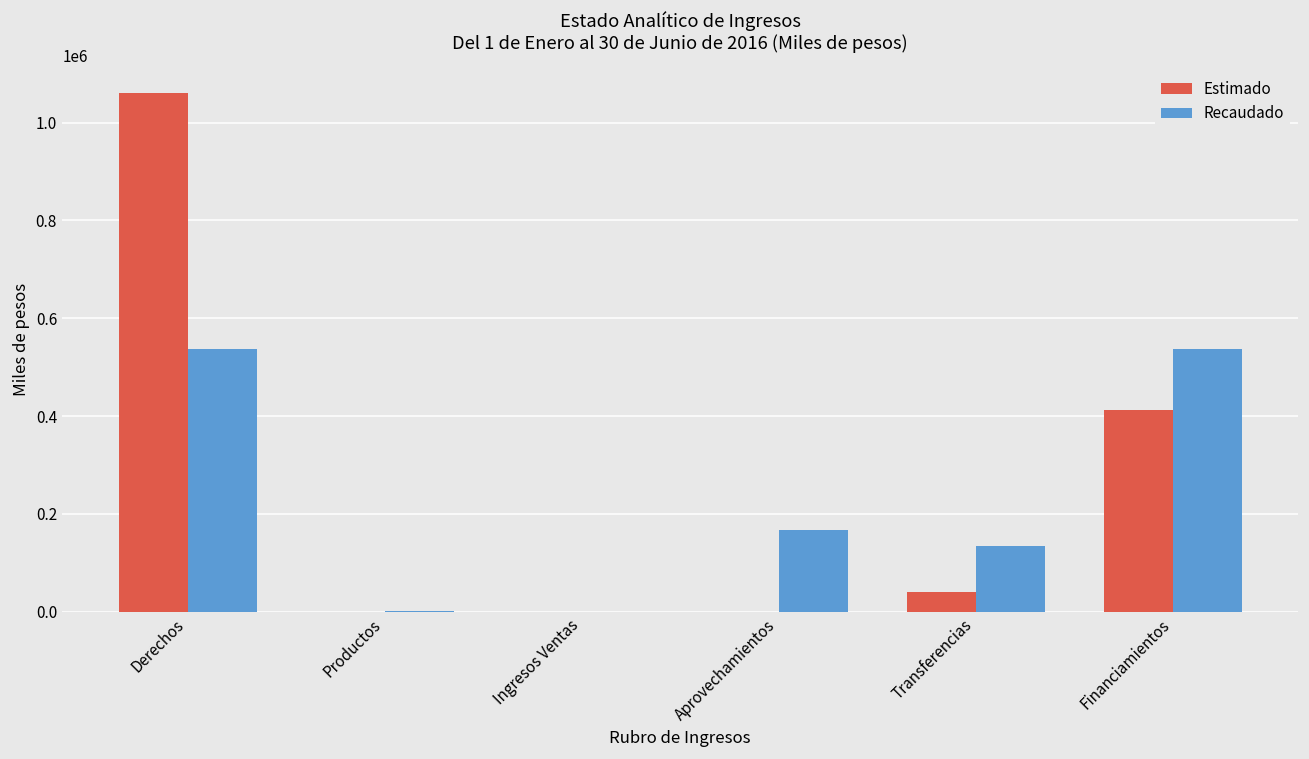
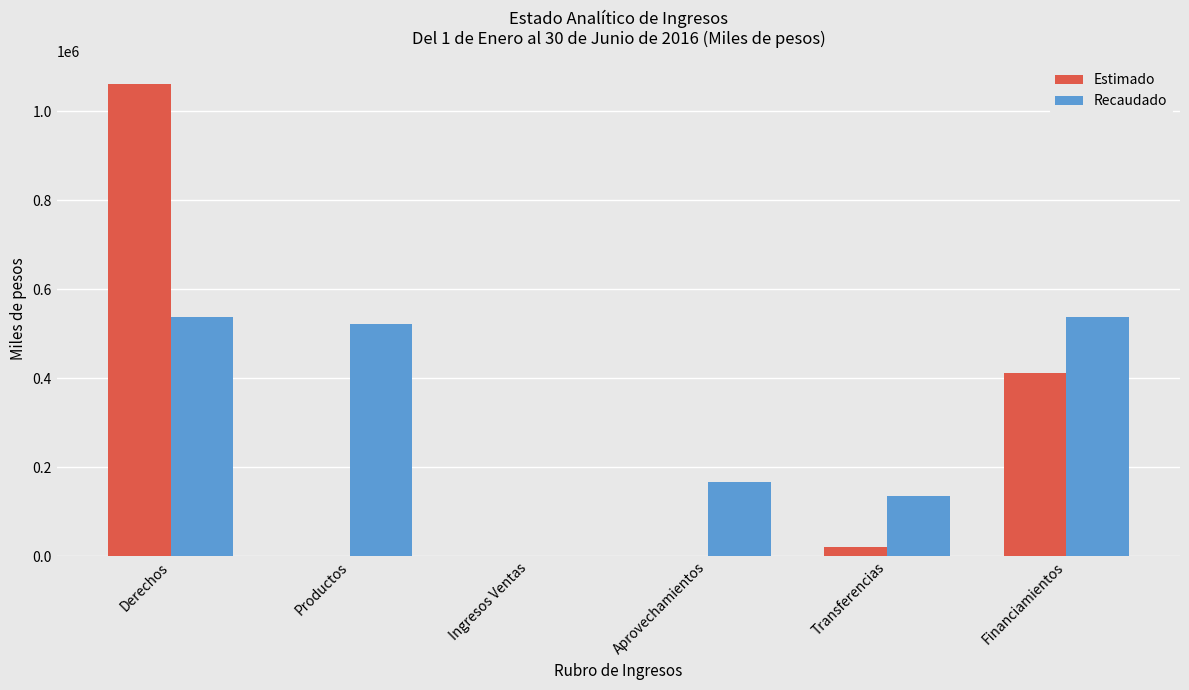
Recaudado, Productos: 0 -> 520000
Estimado, Transferencias: 40000 -> 20000
